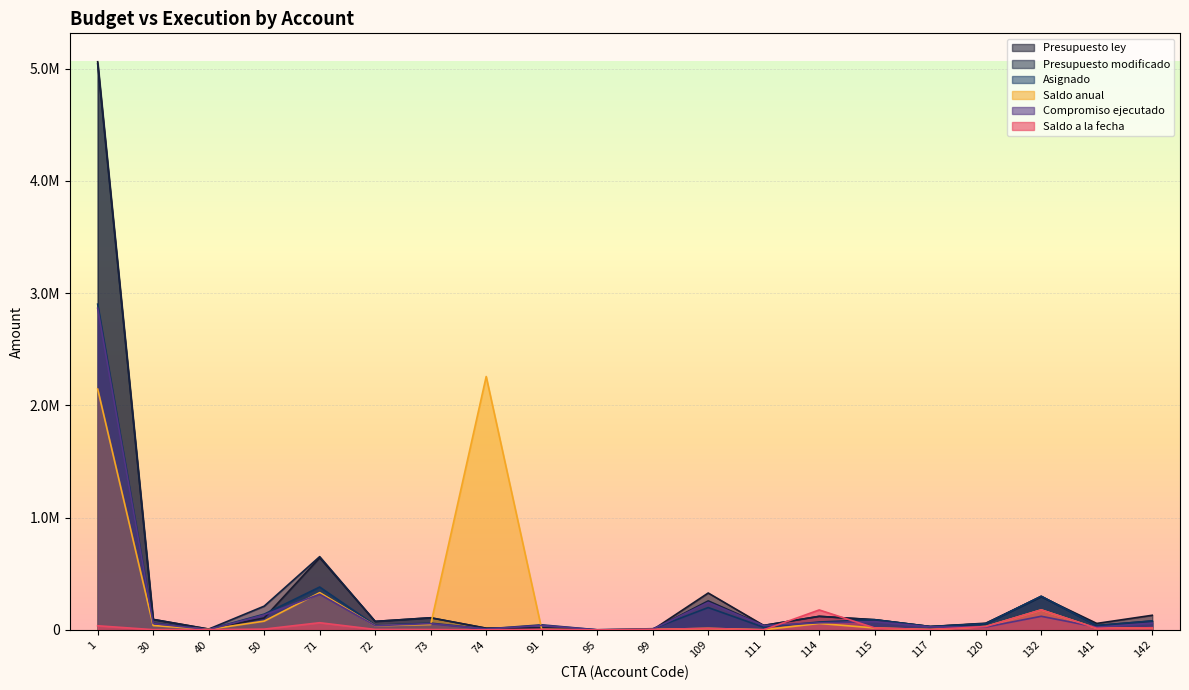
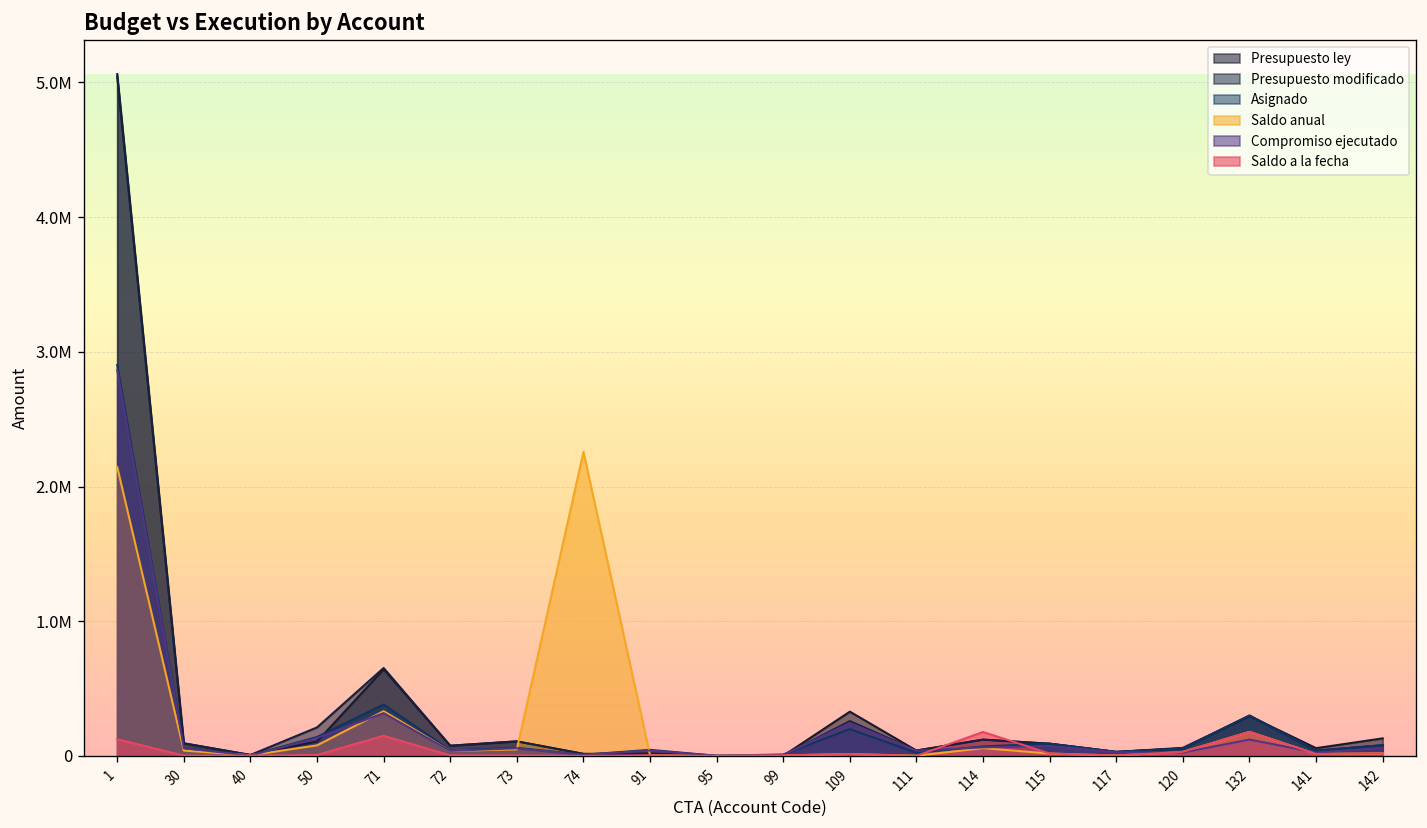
Saldo a la fecha, 1: 40000 -> 120000
Saldo a la fecha, 71: 60000 -> 150000
